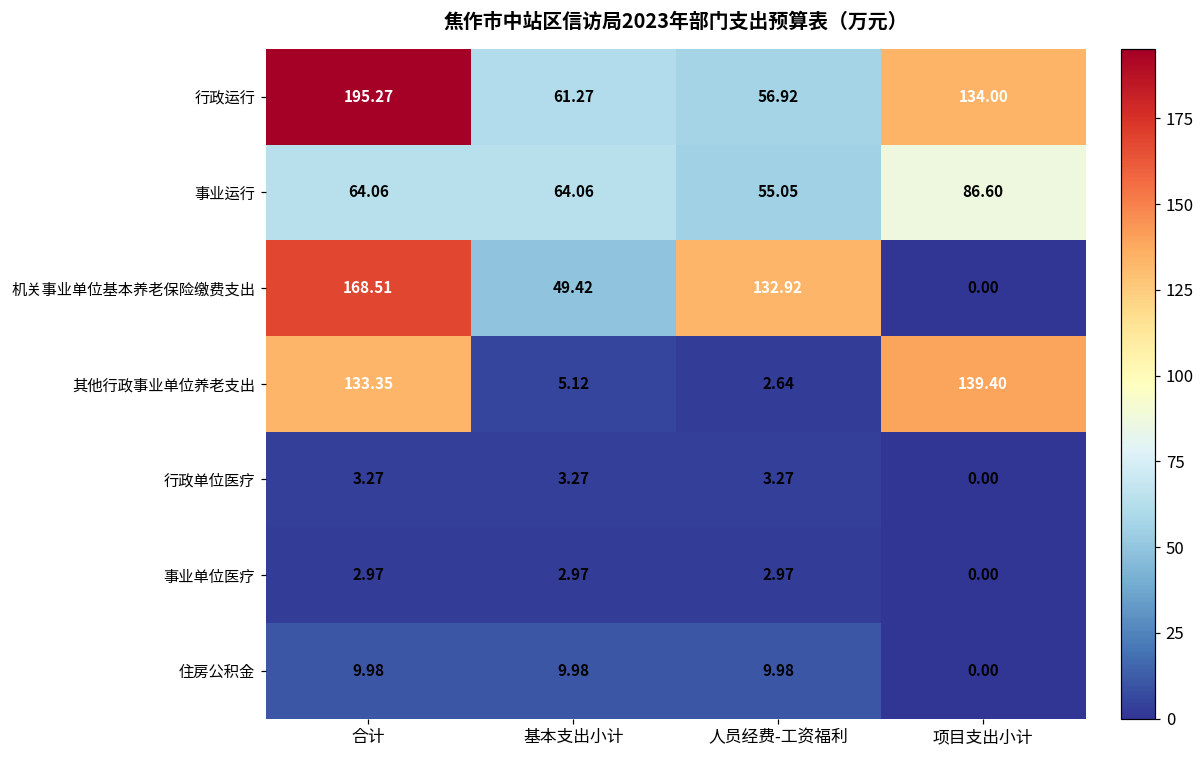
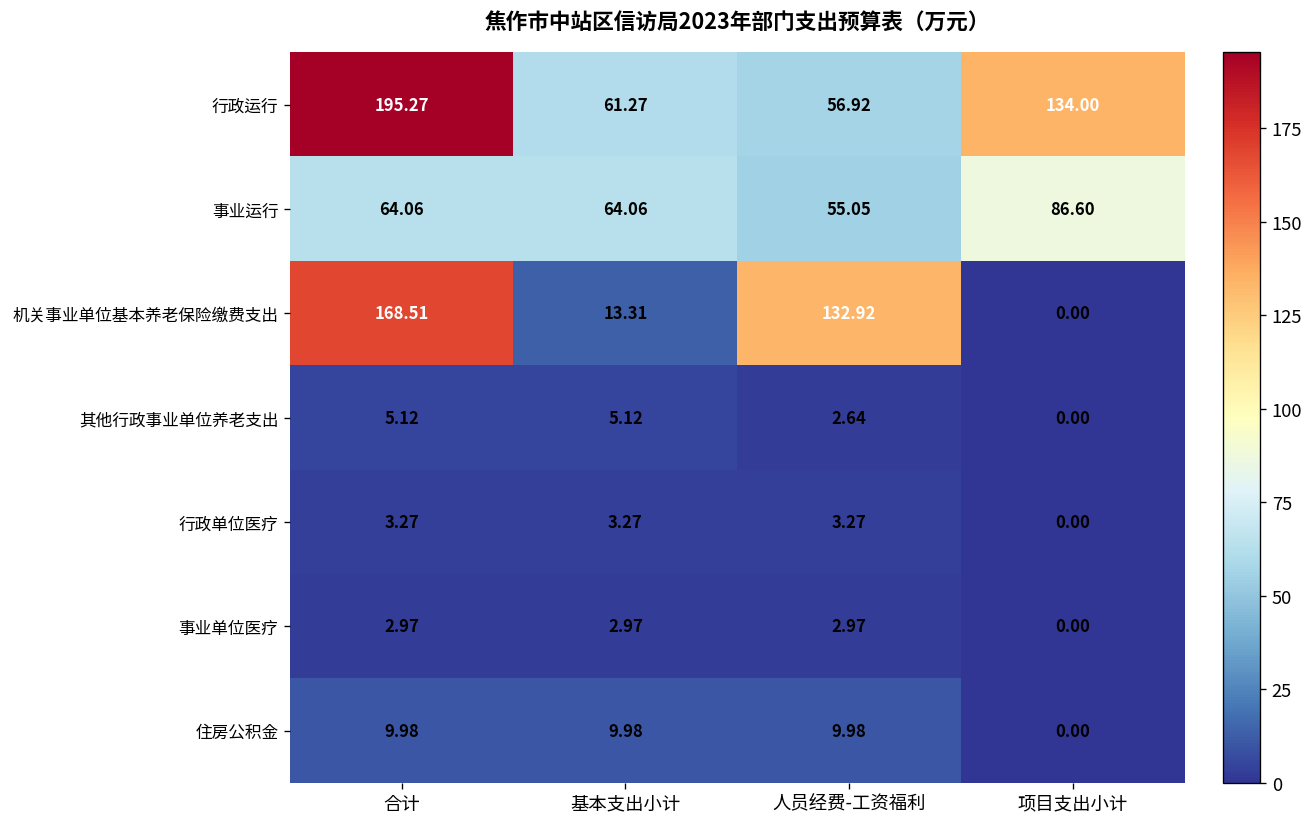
机关事业单位基本养老保险缴费支出, 基本支出小计: 49.42 -> 13.31
其他行政事业单位养老支出, 合计: 133.35 -> 5.12
其他行政事业单位养老支出, 项目支出小计: 139.40 -> 0.00
